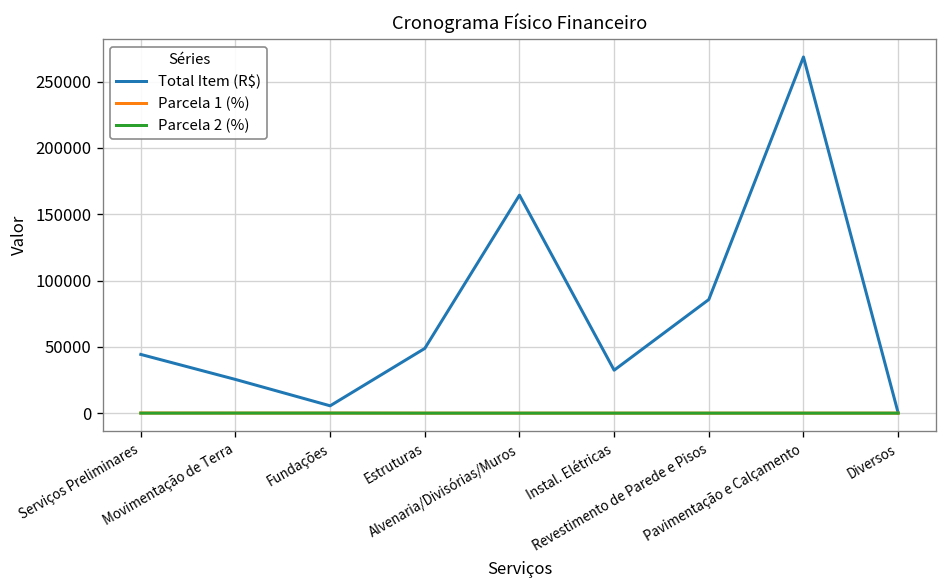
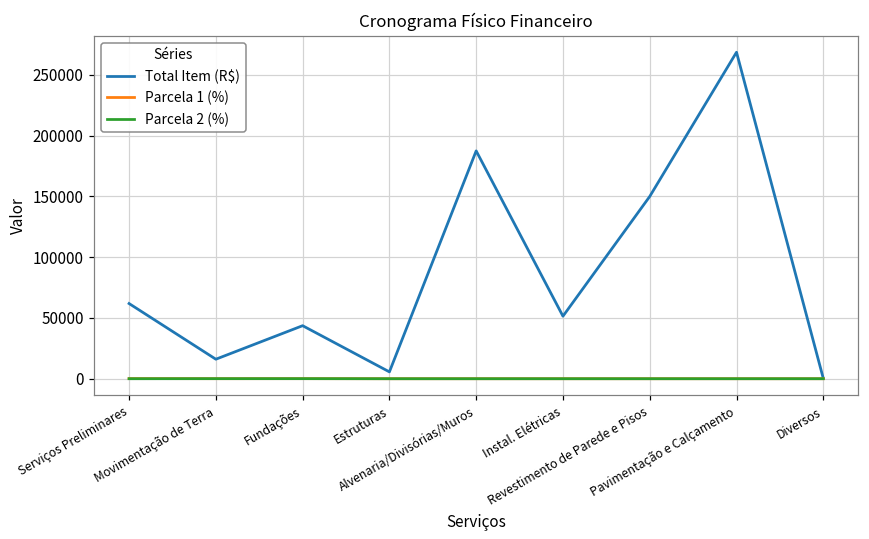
Total Item (R$), Serviços Preliminares: 44000 -> 62000
Total Item (R$), Movimentação de Terra: 25000 -> 16000
Total Item (R$), Fundações: 6000 -> 44000
Total Item (R$), Estruturas: 49000 -> 6000
Total Item (R$), Alvenaria/Divisórias/Muros: 164000 -> 187000
Total Item (R$), Instal. Elétricas: 32000 -> 51000
Total Item (R$), Revestimento de Parede e Pisos: 86000 -> 150000
